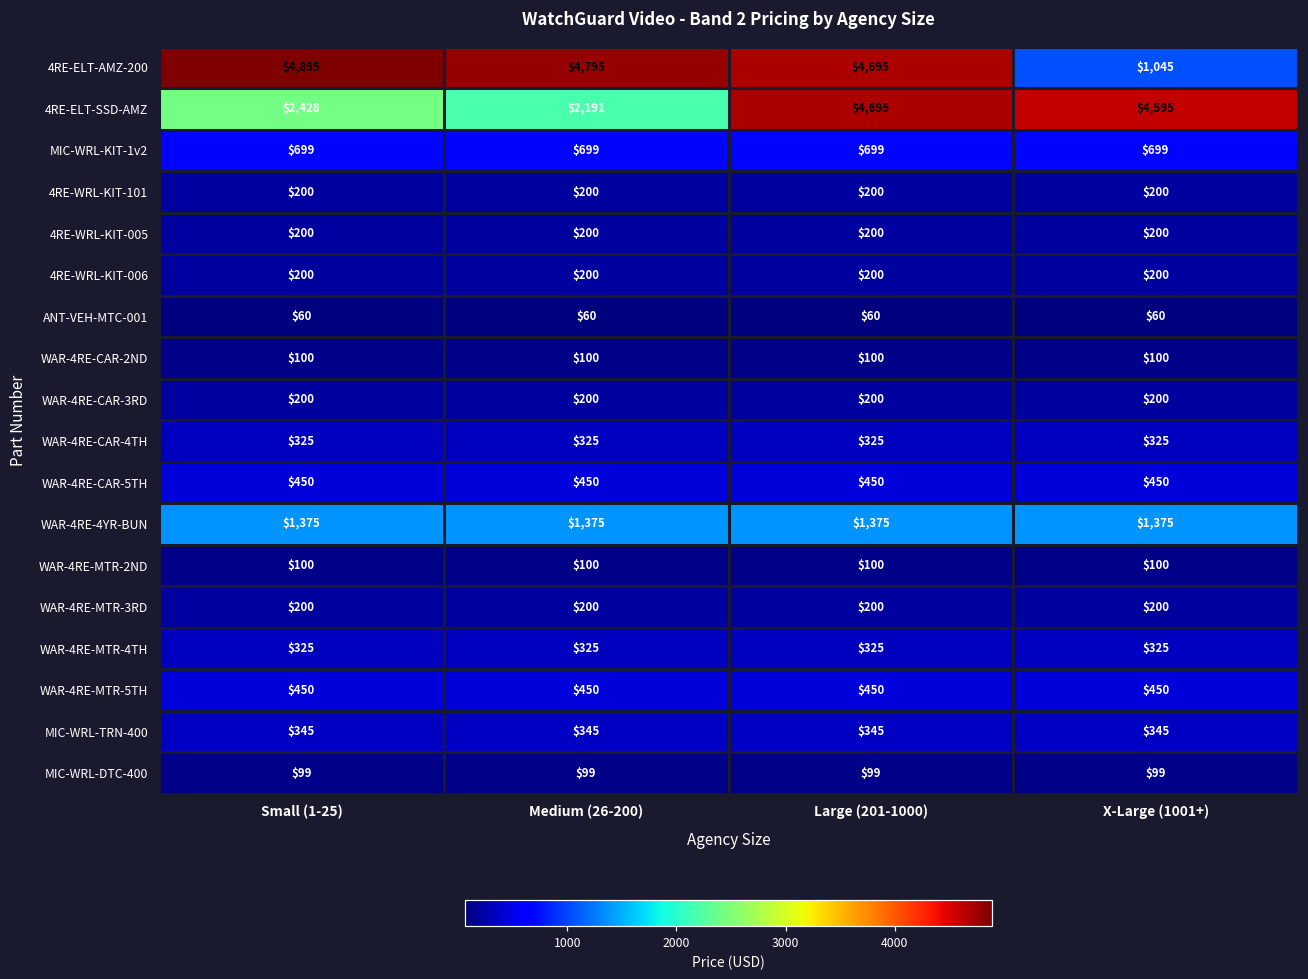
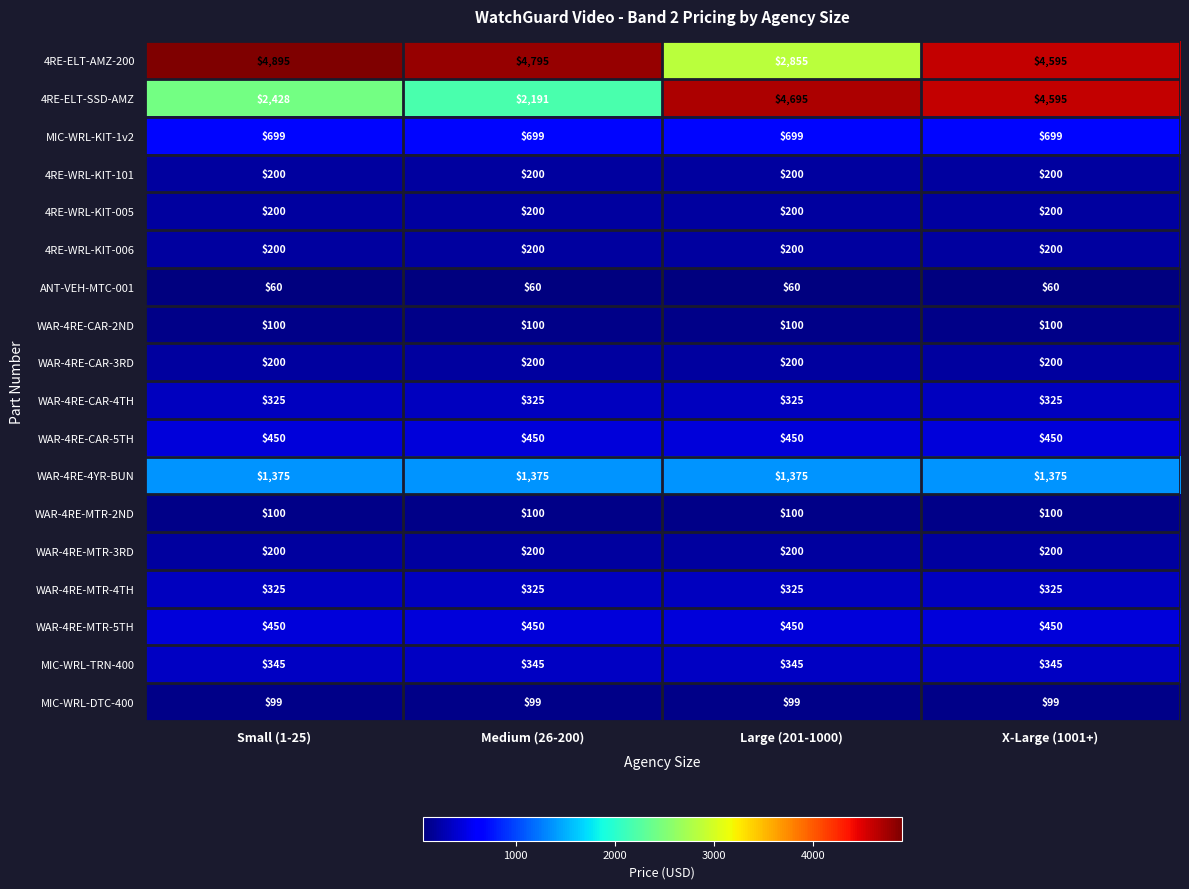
4RE-ELT-AMZ-200, Large (201-1000): $4,695 -> $2,855
4RE-ELT-AMZ-200, X-Large (1001+): $1,045 -> $4,595
